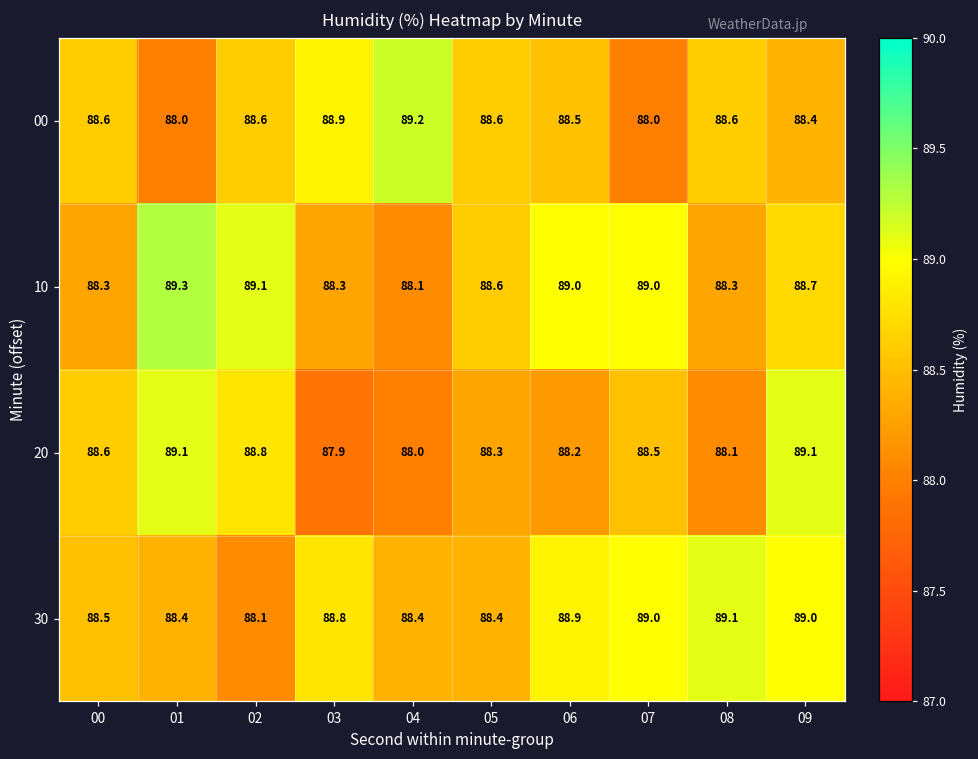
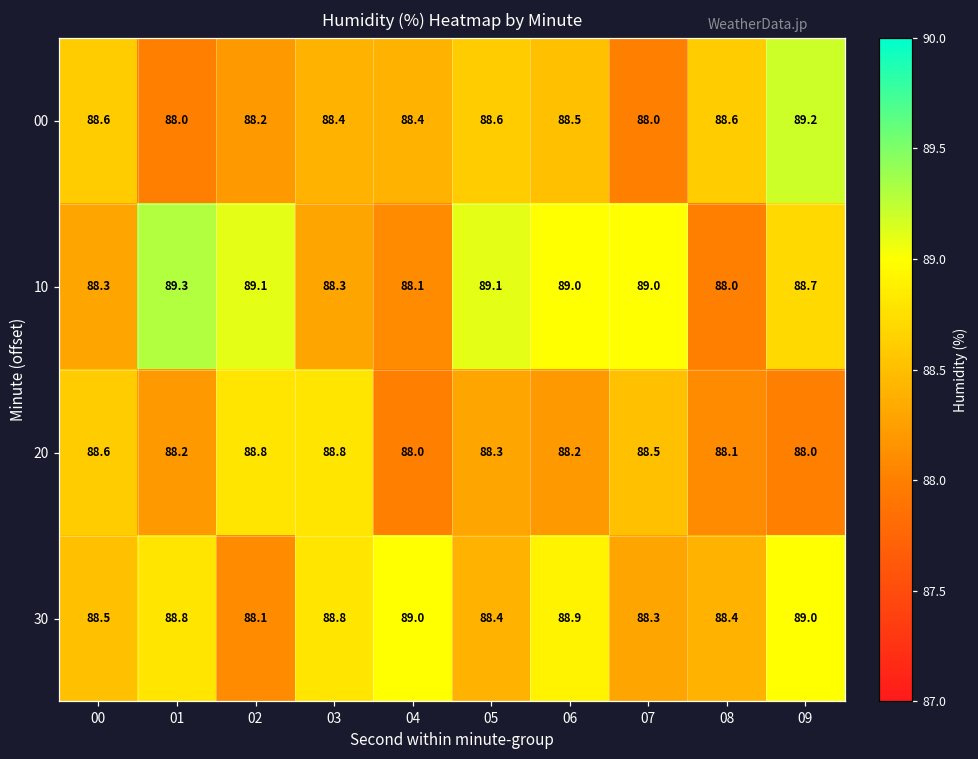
00, 02: 88.6 -> 88.2
00, 03: 88.9 -> 88.4
00, 04: 89.2 -> 88.4
00, 09: 88.4 -> 89.2
10, 05: 88.6 -> 89.1
10, 08: 88.3 -> 88.0
20, 01: 89.1 -> 88.2
20, 03: 87.9 -> 88.8
20, 09: 89.1 -> 88.0
30, 01: 88.4 -> 88.8
30, 04: 88.4 -> 89.0
30, 07: 89.0 -> 88.3
30, 08: 89.1 -> 88.4
